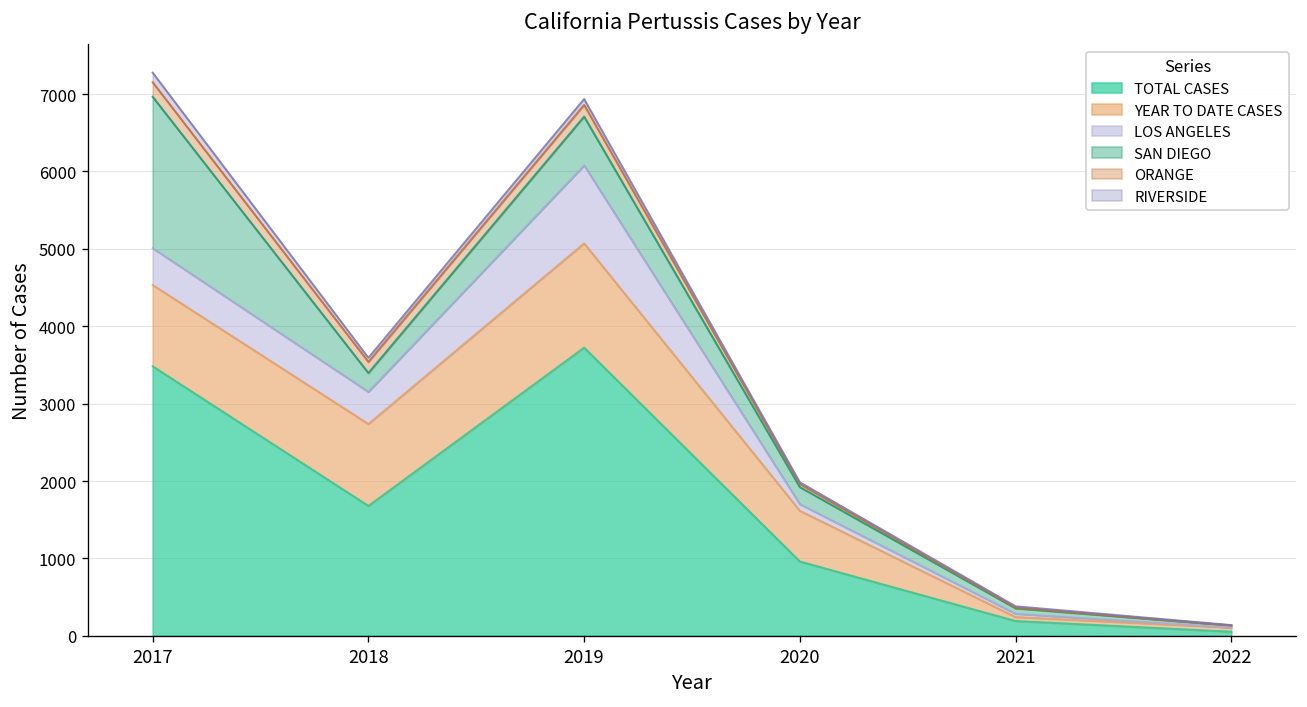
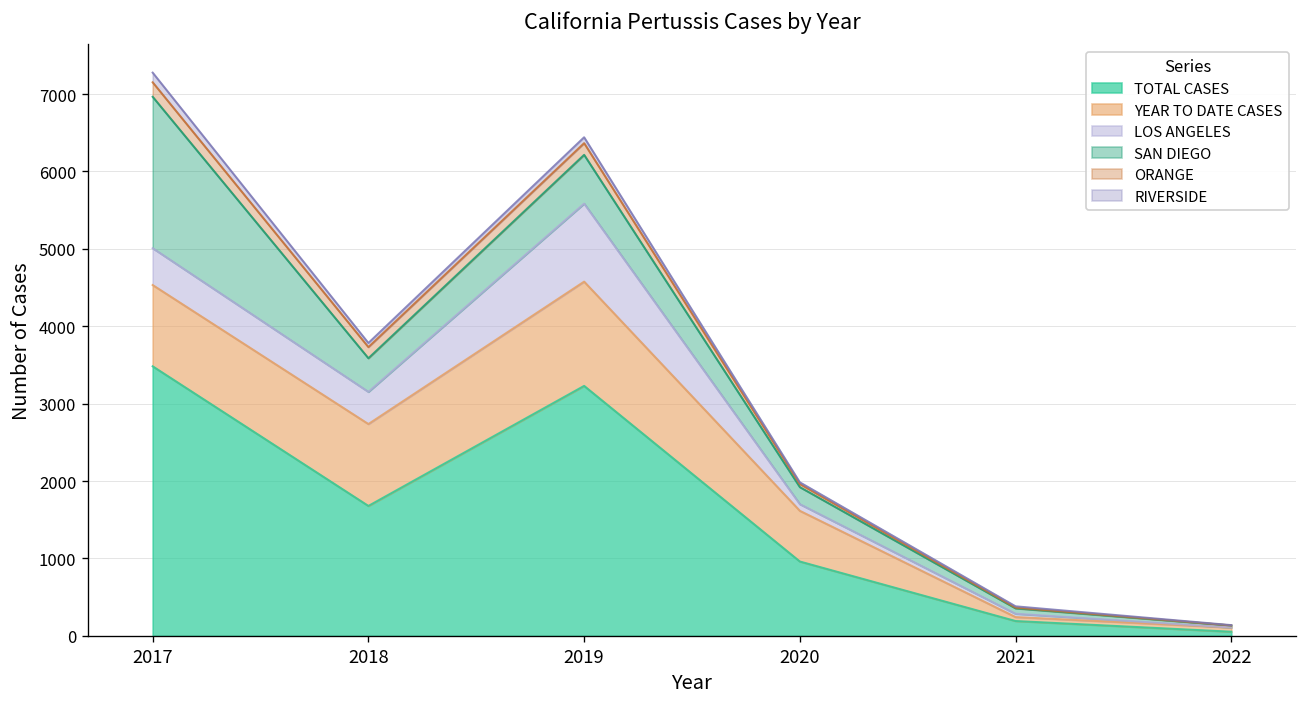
SAN DIEGO, 2018: 200 -> 400
TOTAL CASES, 2019: 3700 -> 3200
